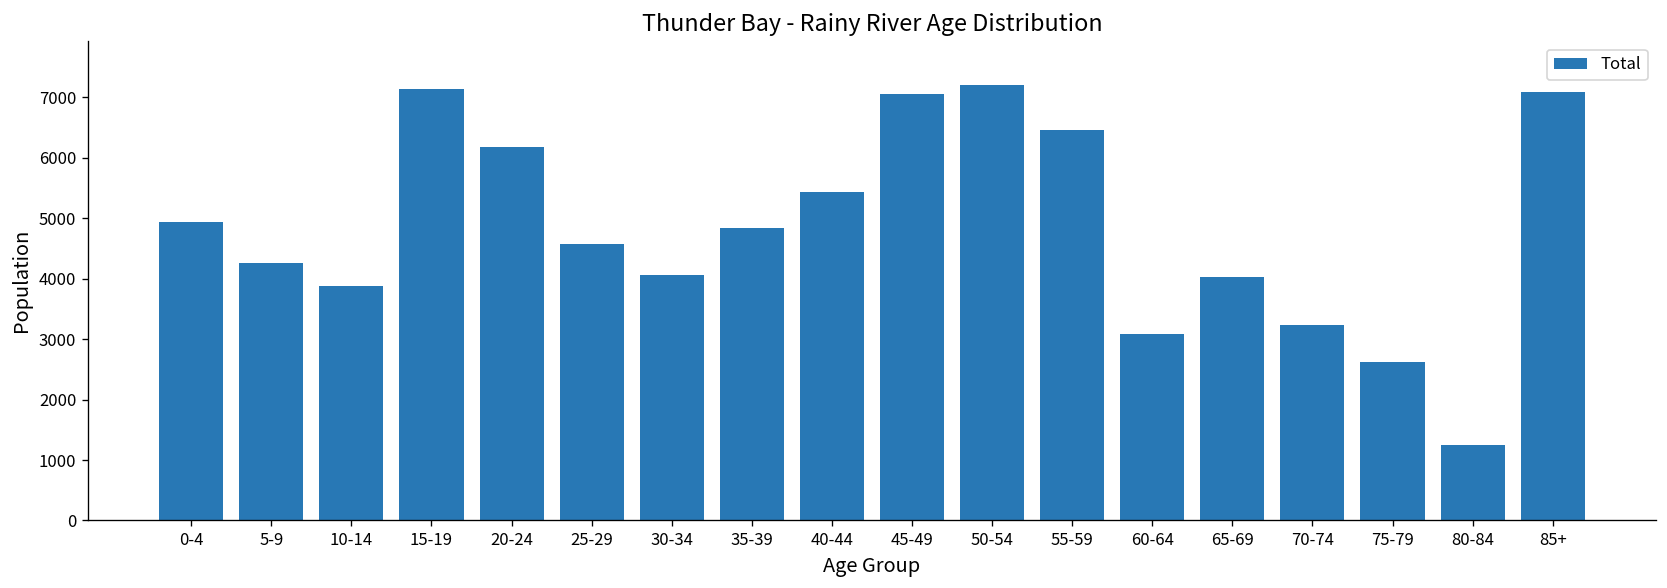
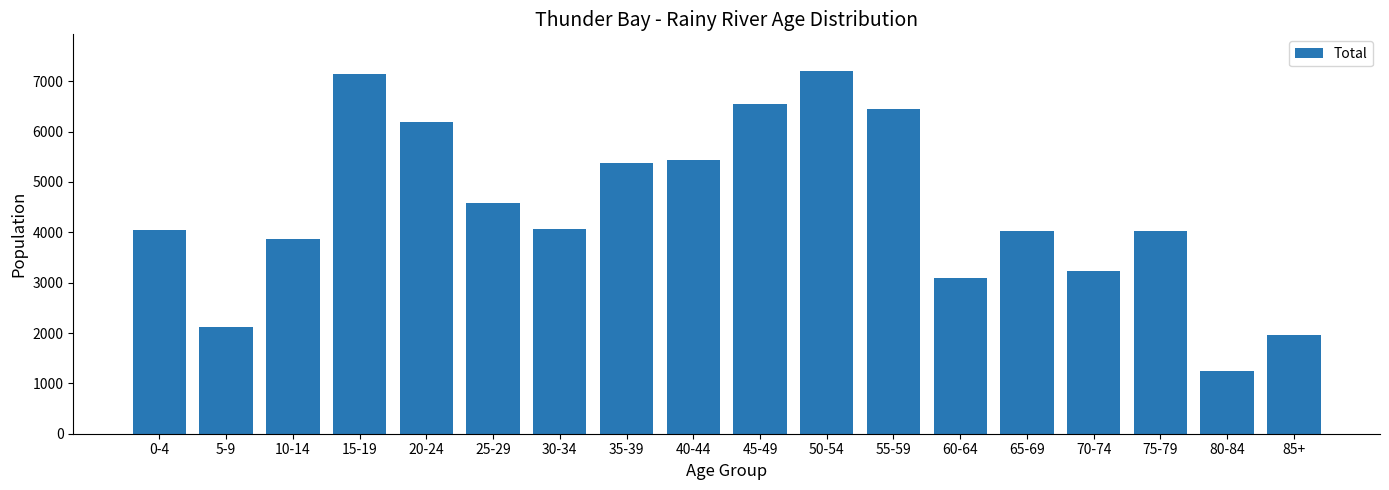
0-4: 4900 -> 4000
5-9: 4300 -> 2100
35-39: 4800 -> 5400
45-49: 7100 -> 6600
75-79: 2600 -> 4000
85+: 7100 -> 2000
